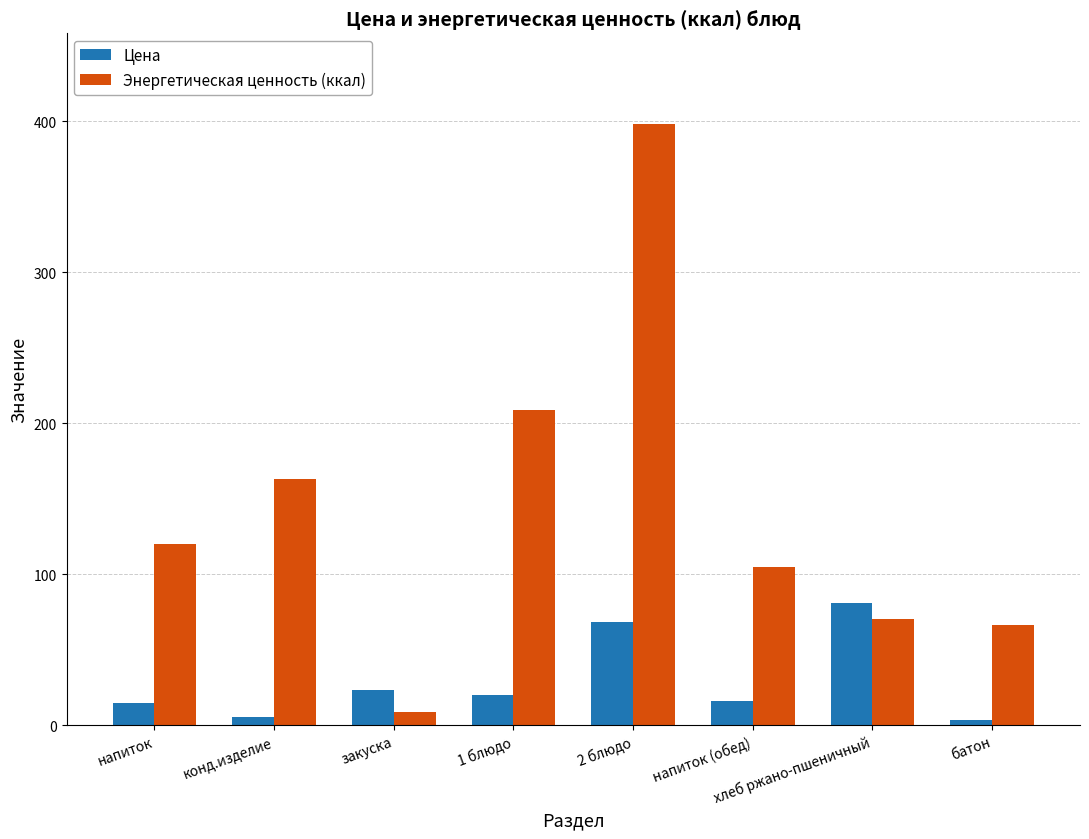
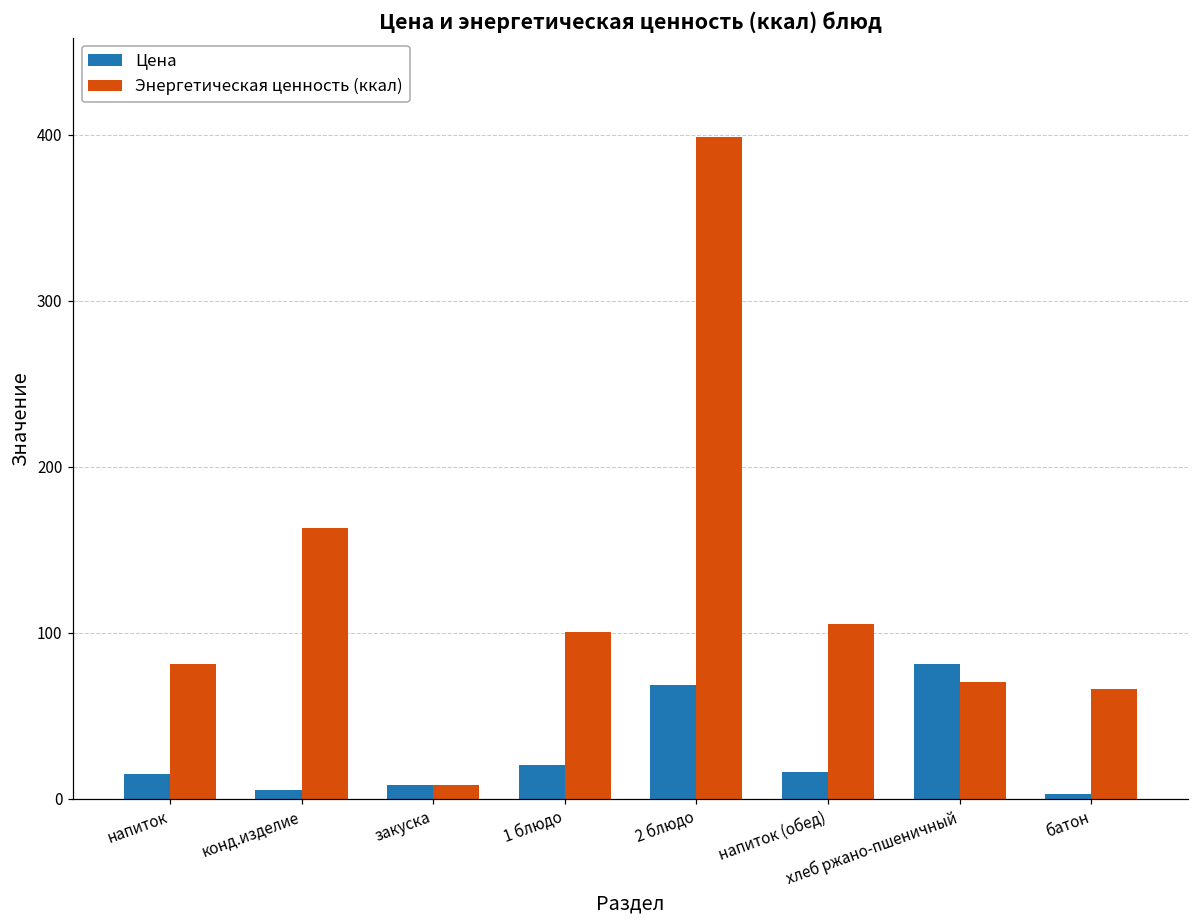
Энергетическая ценность (ккал), напиток: 120 -> 81
Цена, закуска: 23 -> 8
Энергетическая ценность (ккал), 1 блюдо: 209 -> 101
